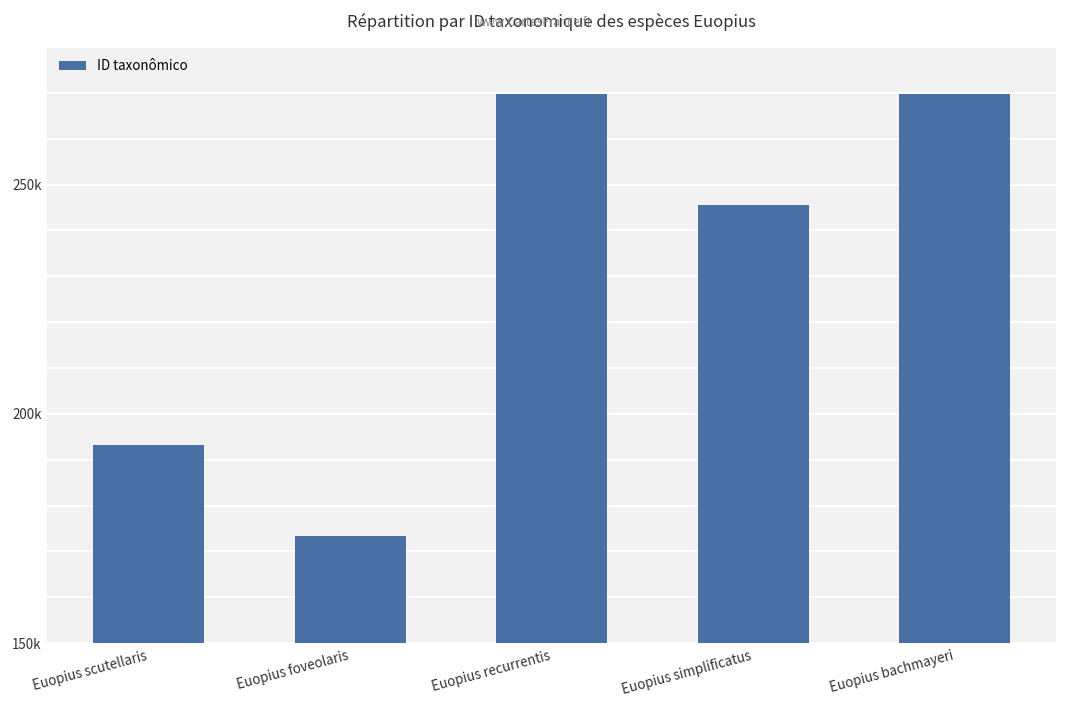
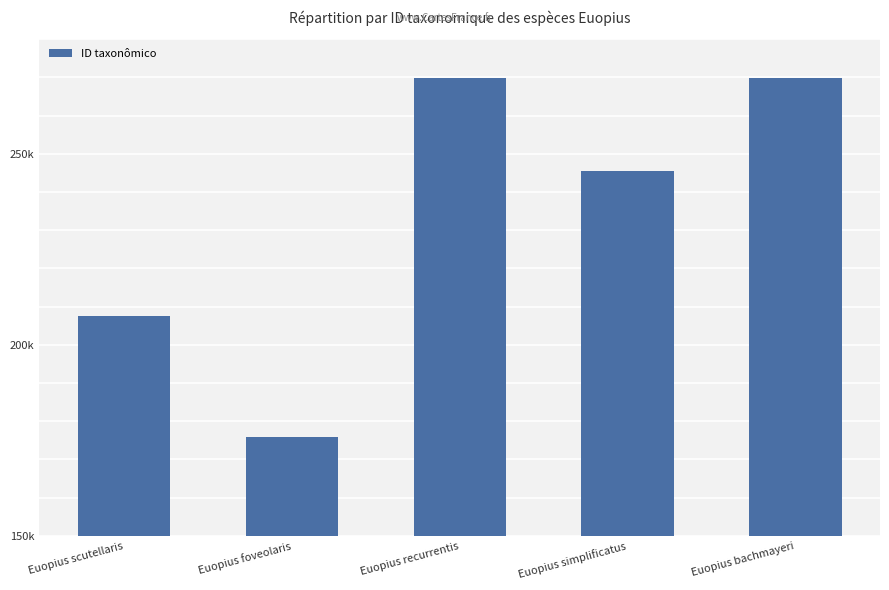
Euopius scutellaris: 193000 -> 207000
Euopius foveolaris: 173000 -> 176000
